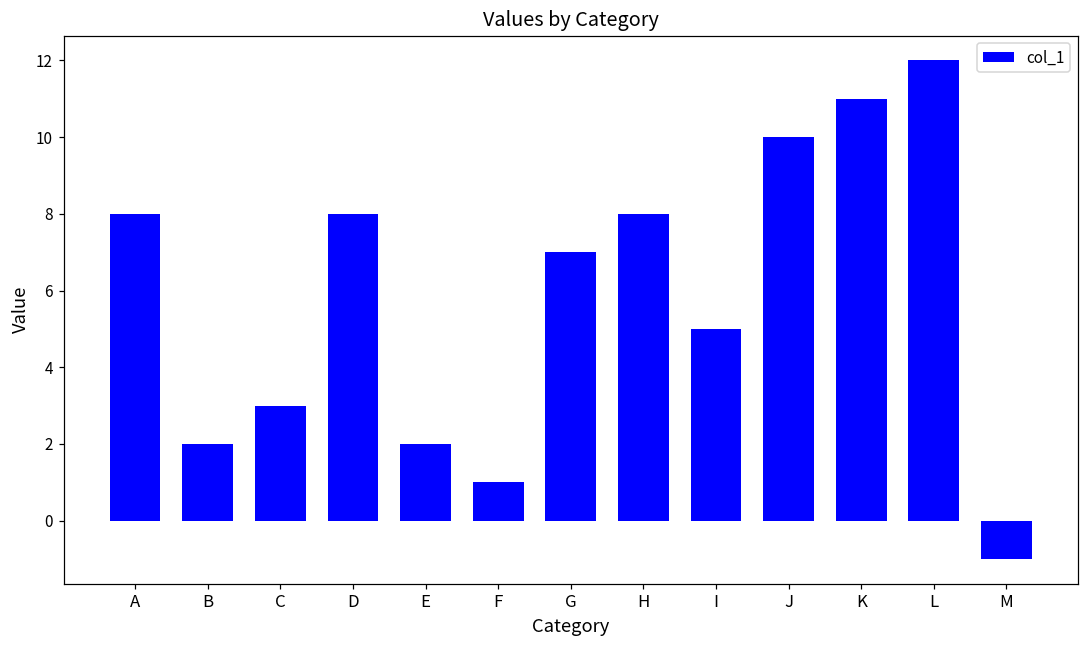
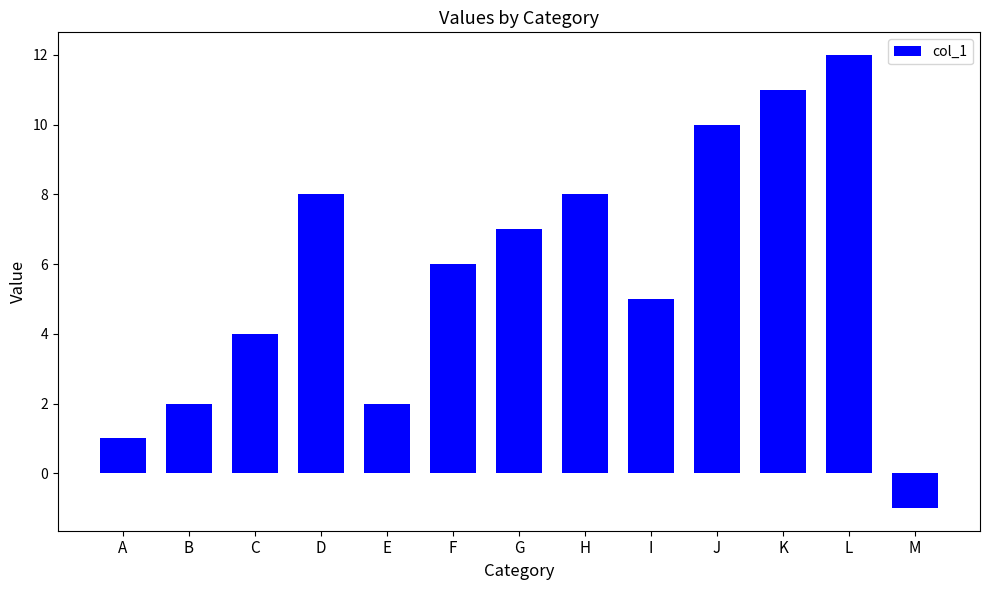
A: 8 -> 1
C: 3 -> 4
F: 1 -> 6
